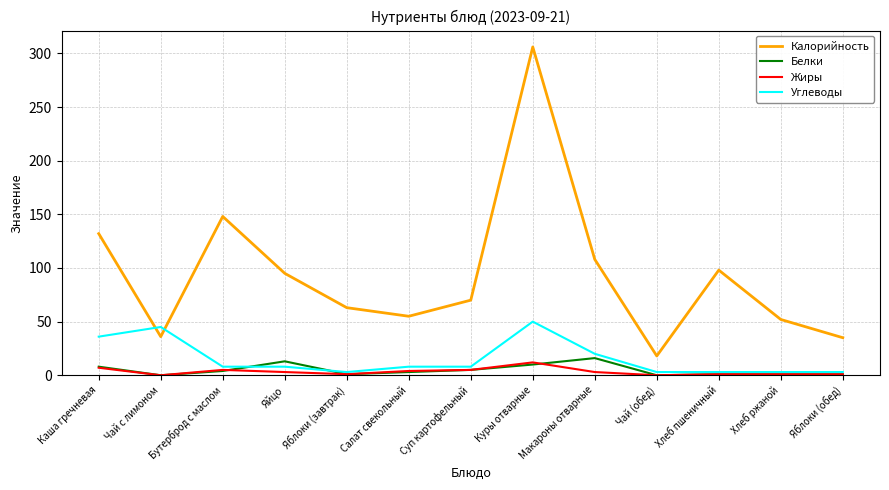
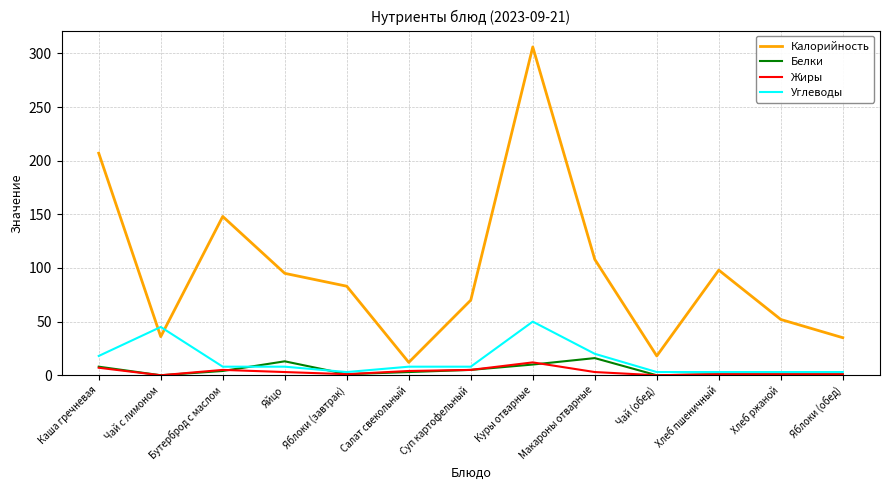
Калорийность, Каша гречневая: 132 -> 207
Углеводы, Каша гречневая: 36 -> 18
Калорийность, Яблоки (завтрак): 63 -> 83
Калорийность, Салат свекольный: 55 -> 12
